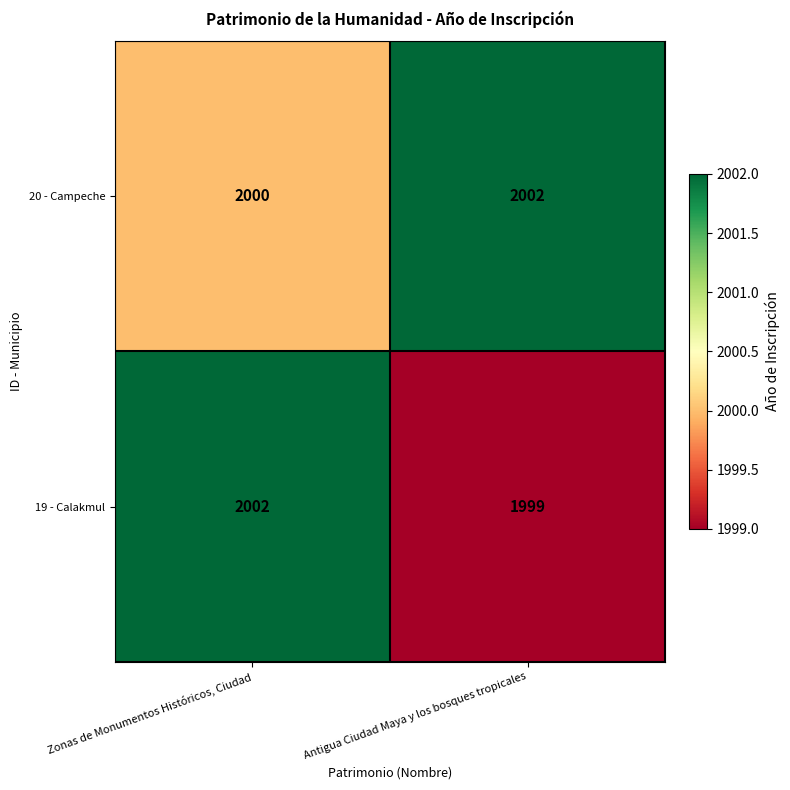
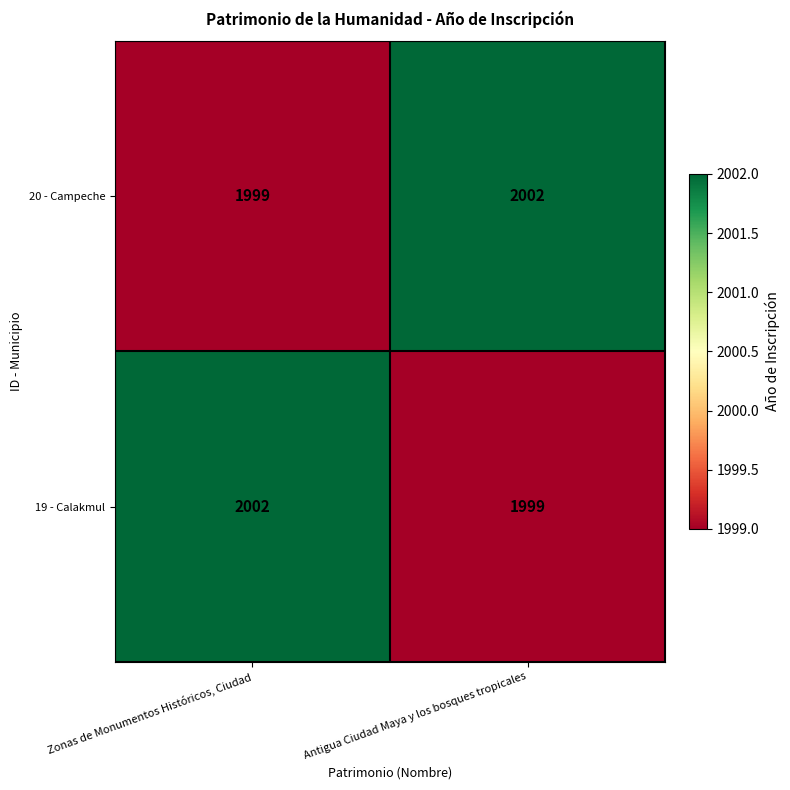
20 - Campeche, Zonas de Monumentos Históricos, Ciudad: 2000 -> 1999
